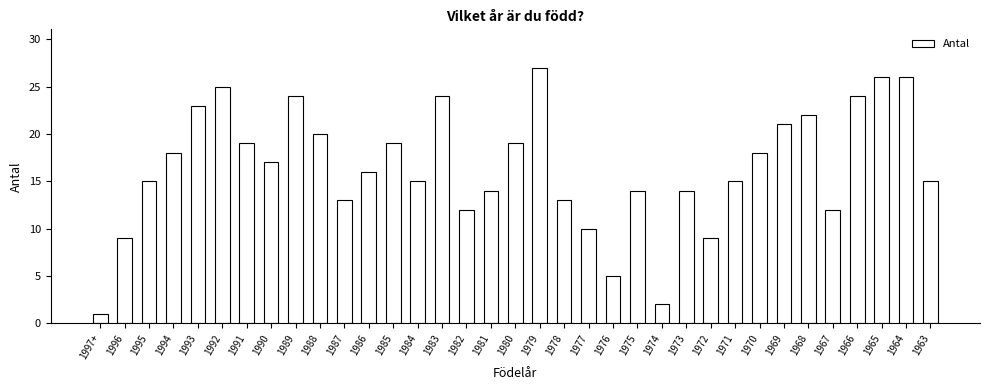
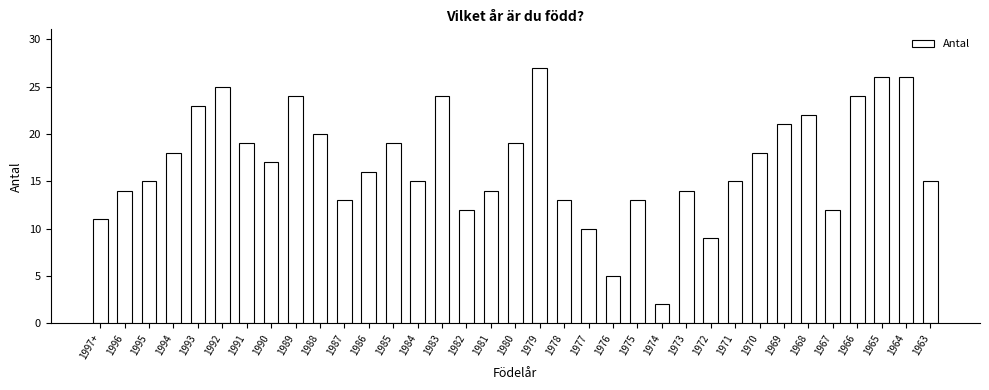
1997+: 1 -> 11
1996: 9 -> 14
1975: 14 -> 13
